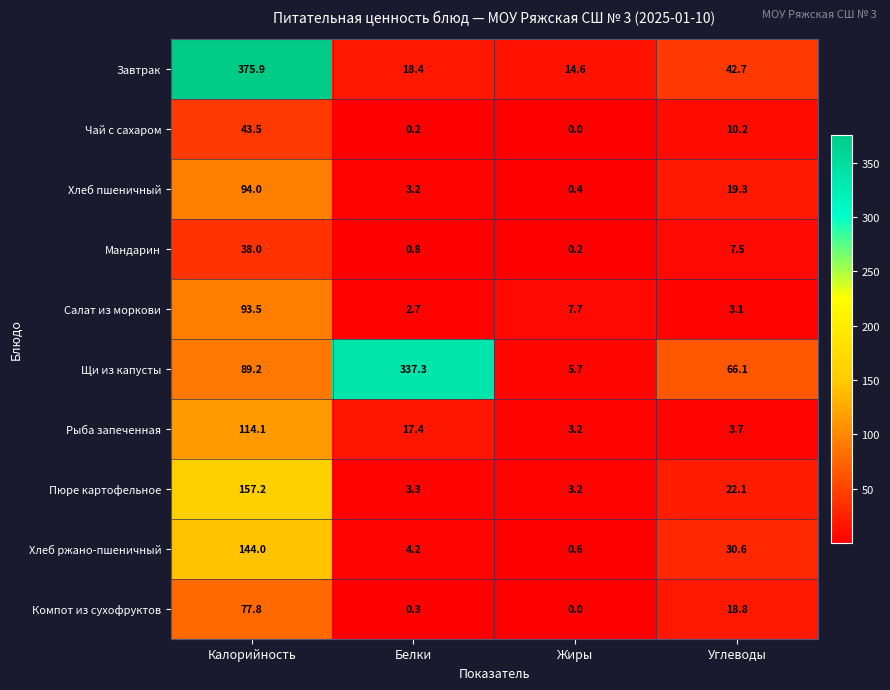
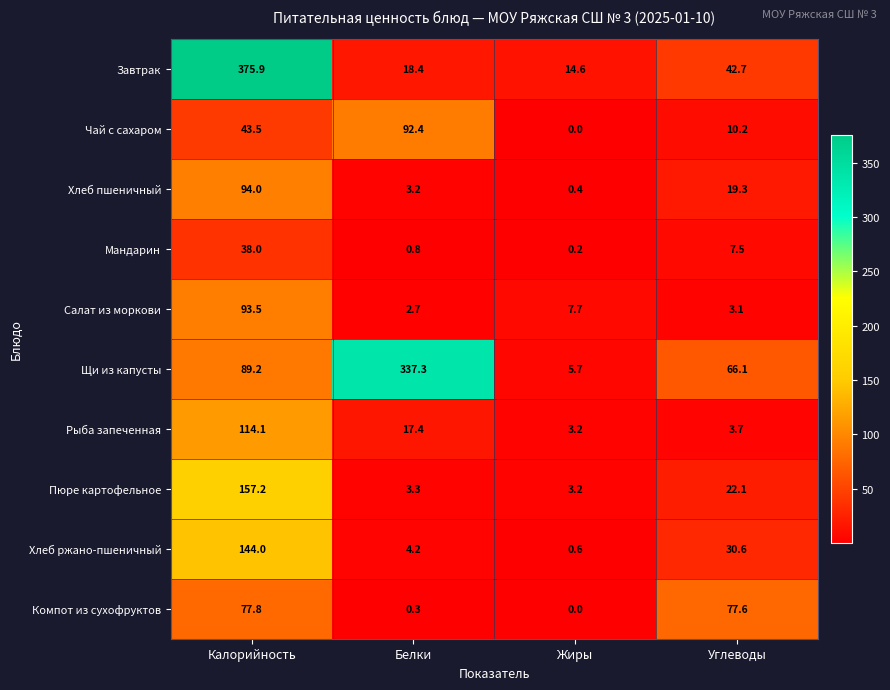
Чай с сахаром, Белки: 0.2 -> 92.4
Компот из сухофруктов, Углеводы: 18.8 -> 77.6
